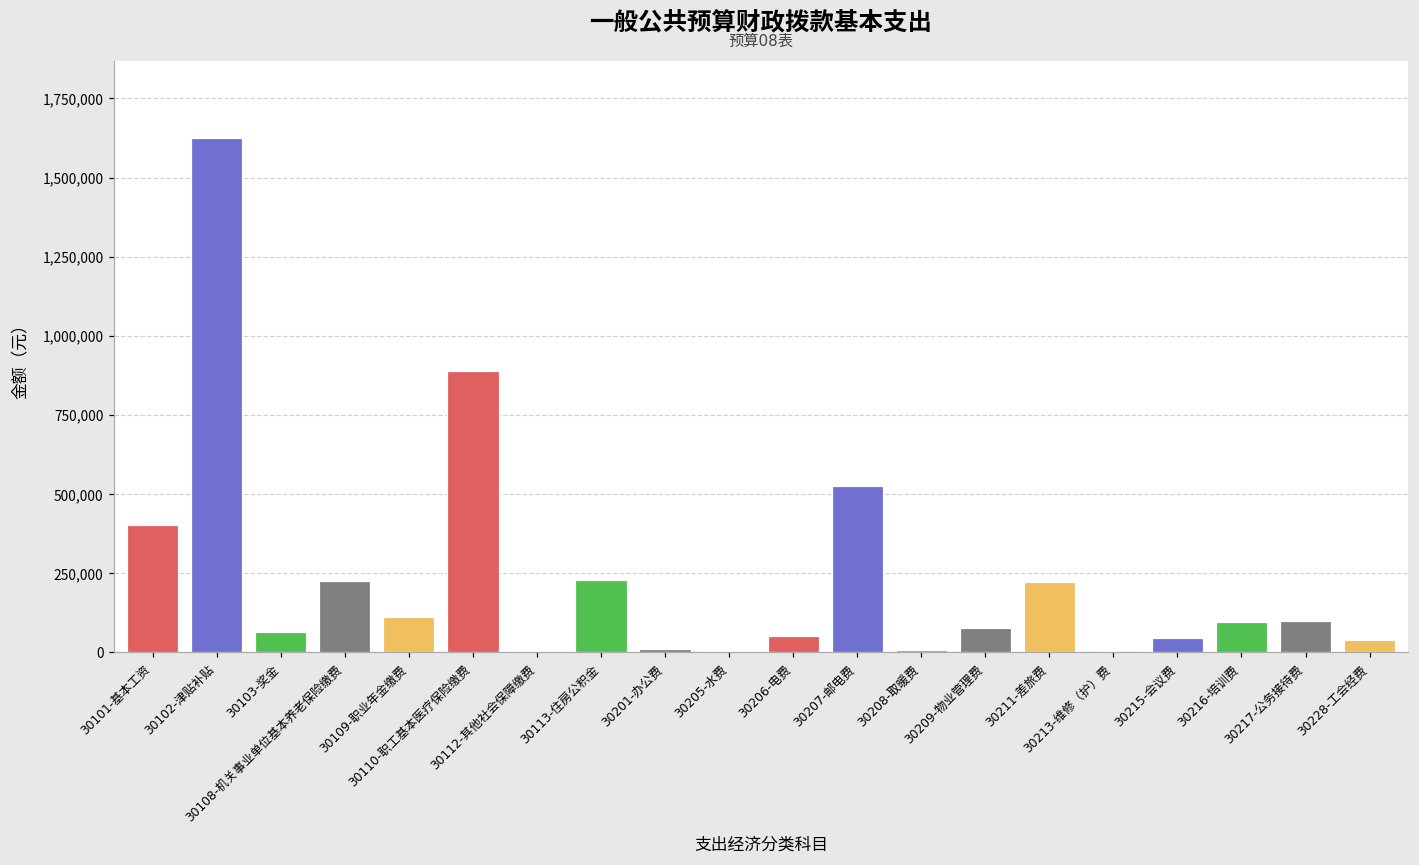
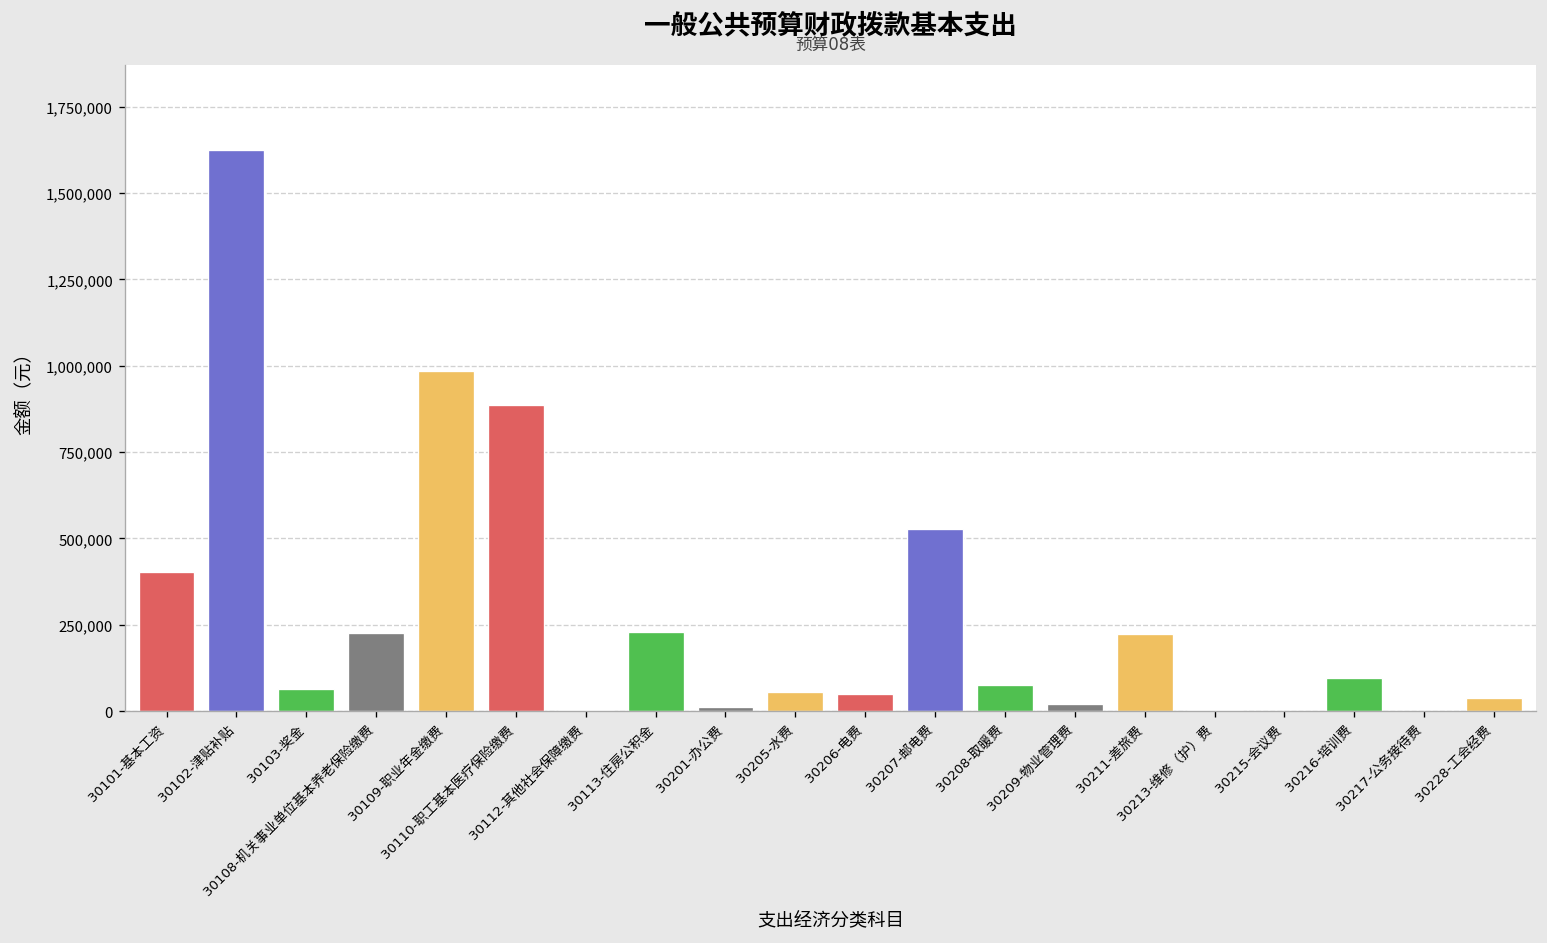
30109-职业年金缴费: 110,000 -> 980,000
30205-水费: 0 -> 60,000
30208-取暖费: 10,000 -> 80,000
30209-物业管理费: 80,000 -> 20,000
30215-会议费: 50,000 -> 0
30217-公务接待费: 100,000 -> 0
